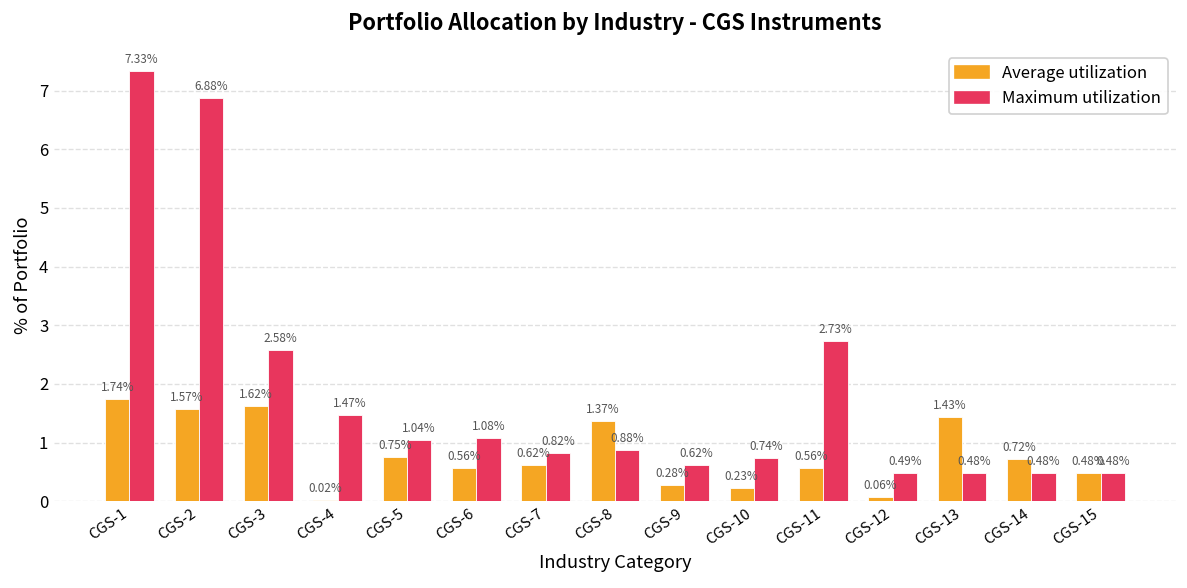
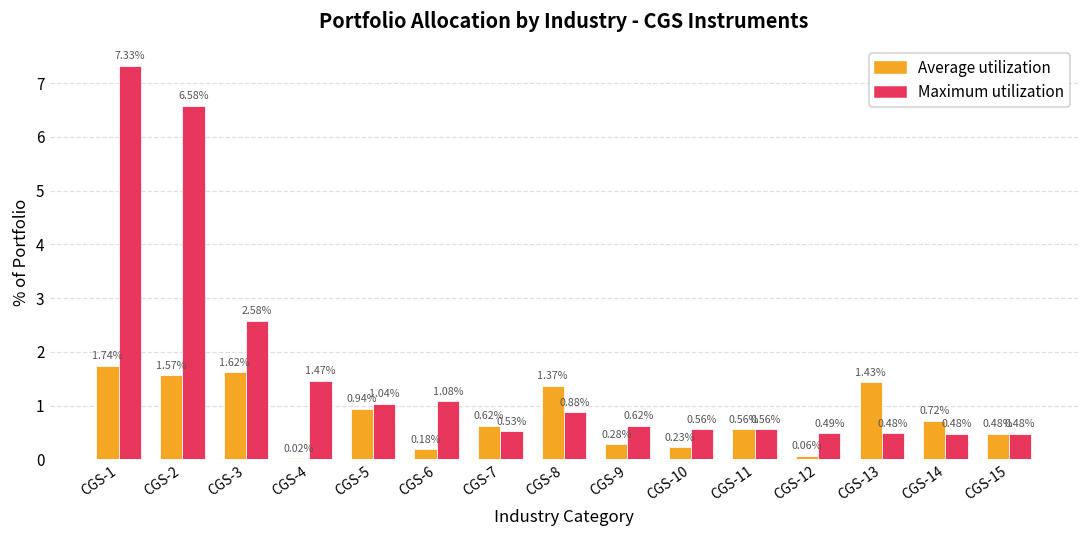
Maximum utilization, CGS-2: 6.88% -> 6.58%
Average utilization, CGS-5: 0.75% -> 0.94%
Average utilization, CGS-6: 0.56% -> 0.18%
Maximum utilization, CGS-7: 0.82% -> 0.53%
Maximum utilization, CGS-10: 0.74% -> 0.56%
Maximum utilization, CGS-11: 2.73% -> 0.56%
